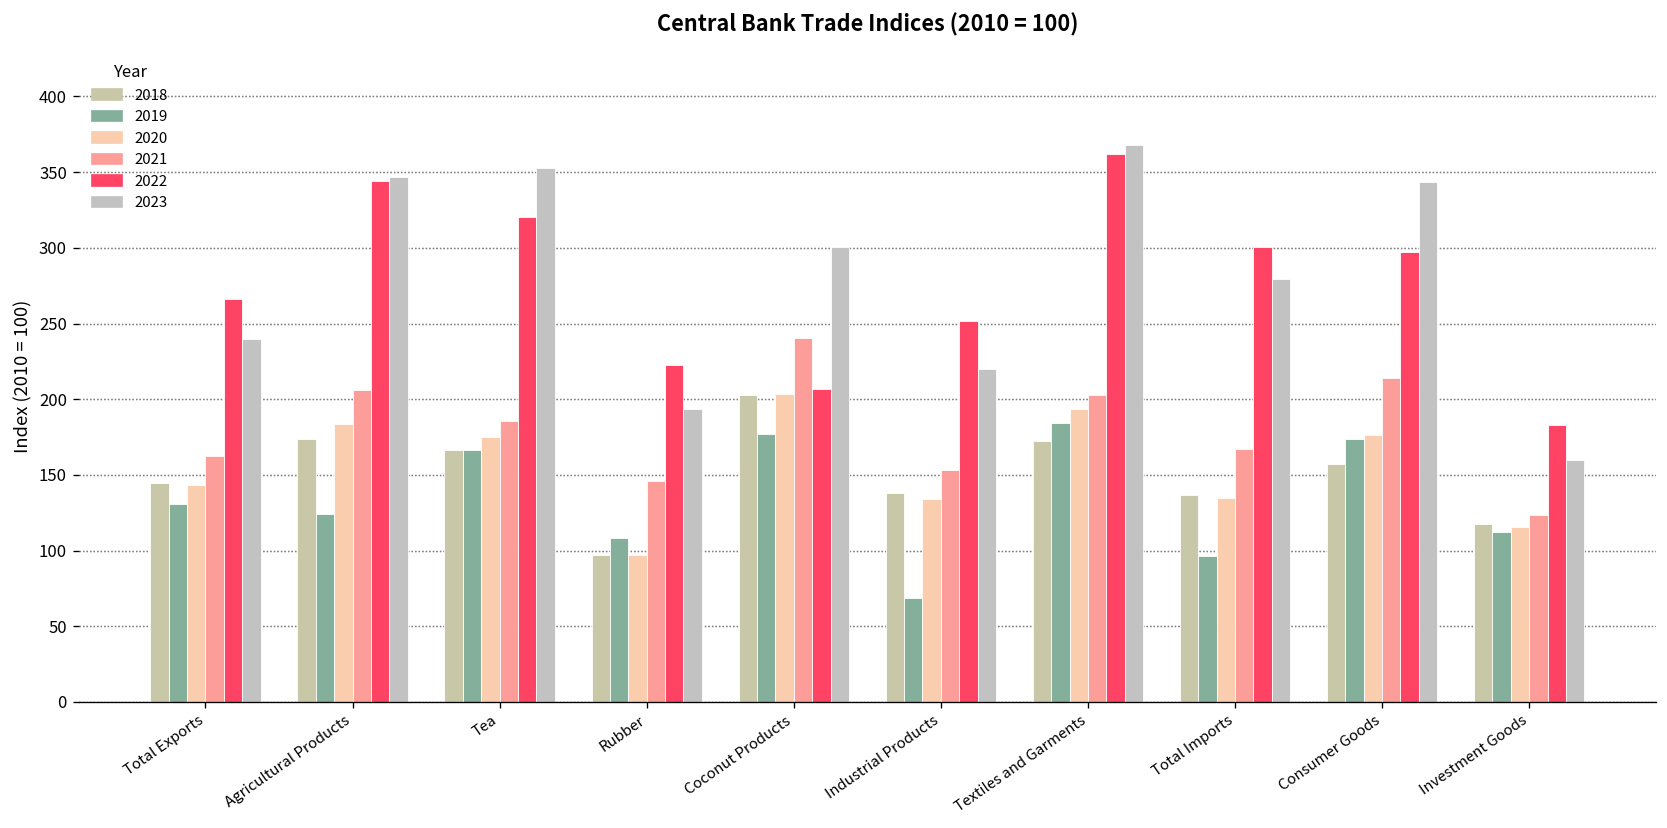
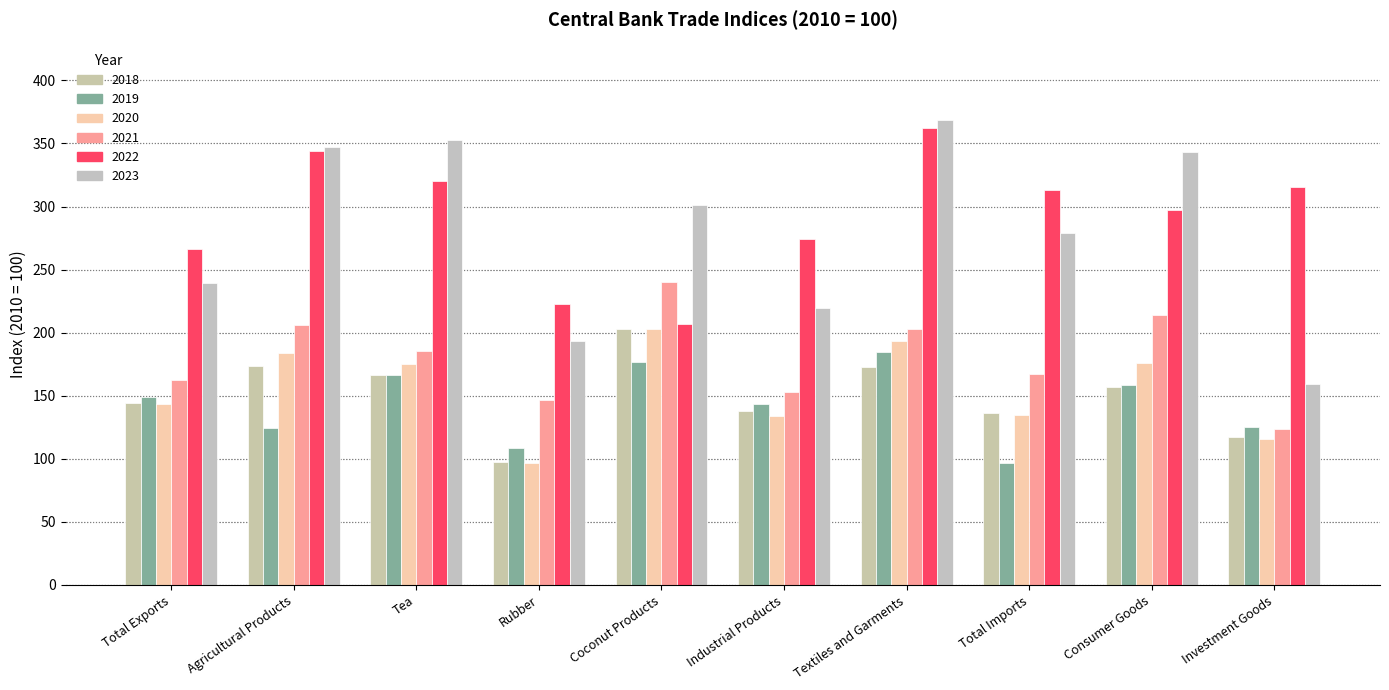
2019, Total Exports: 131 -> 149
2019, Industrial Products: 69 -> 143
2022, Industrial Products: 252 -> 275
2022, Total Imports: 300 -> 313
2019, Consumer Goods: 174 -> 158
2019, Investment Goods: 112 -> 125
2022, Investment Goods: 183 -> 315
